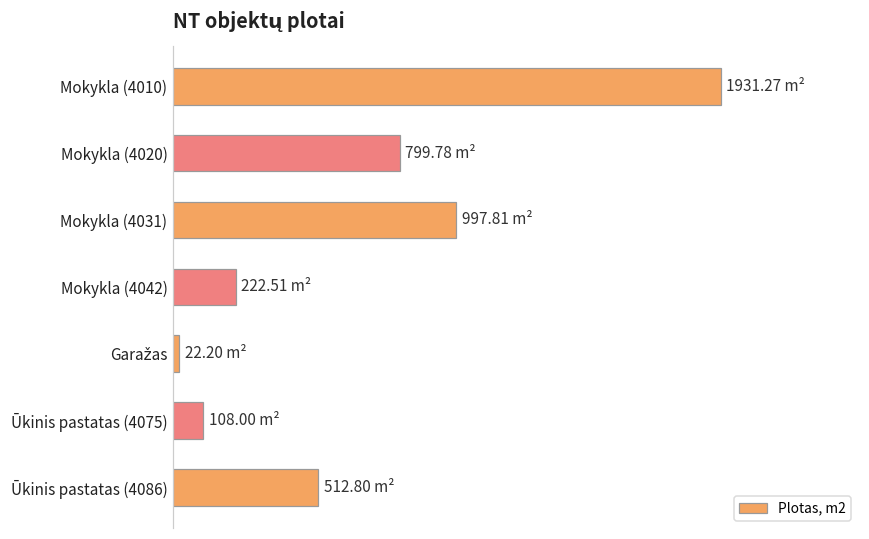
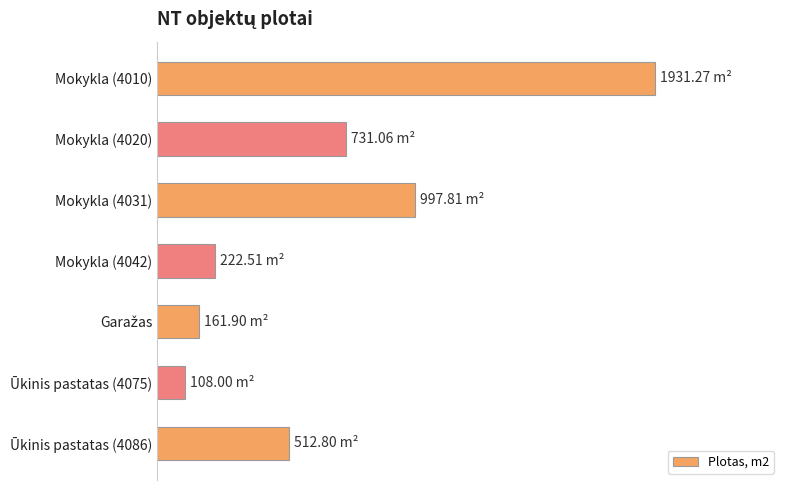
Mokykla (4020): 799.78 -> 731.06
Garažas: 22.20 -> 161.90
